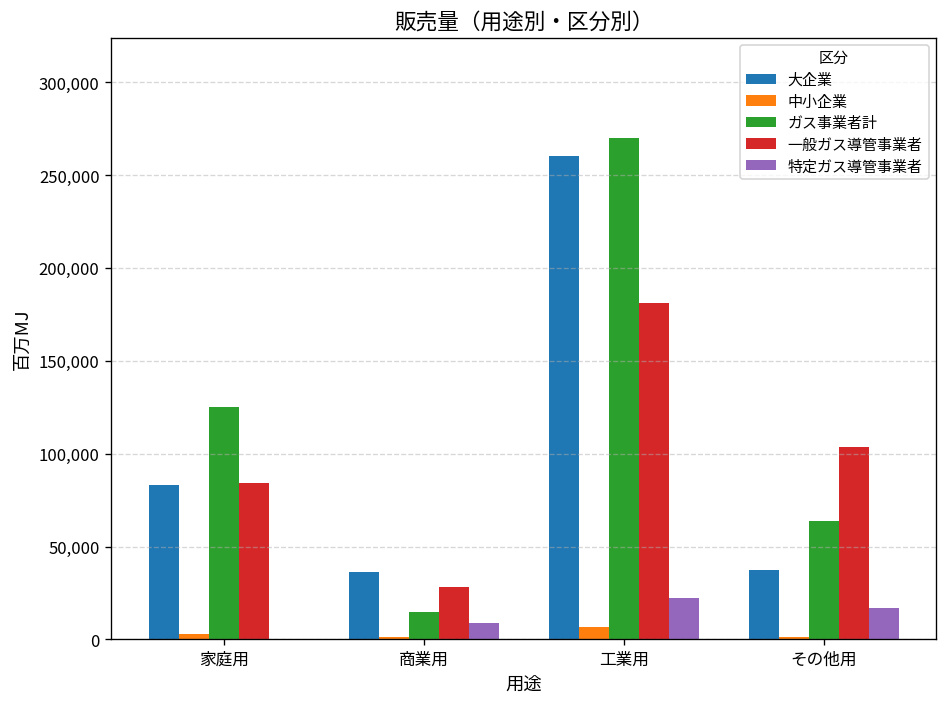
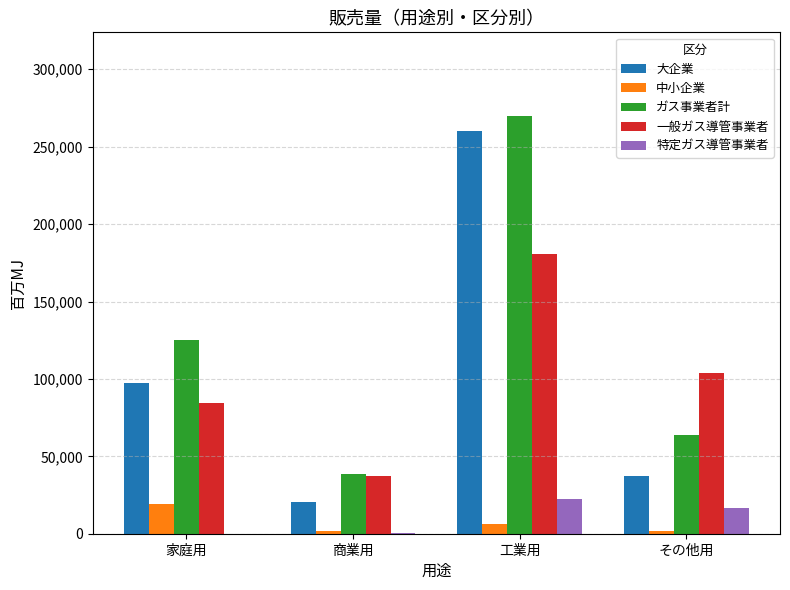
大企業, 家庭用: 83,000 -> 97,000
中小企業, 家庭用: 3,000 -> 19,000
大企業, 商業用: 36,000 -> 20,000
ガス事業者計, 商業用: 15,000 -> 39,000
一般ガス導管事業者, 商業用: 28,000 -> 37,000
特定ガス導管事業者, 商業用: 9,000 -> 1,000
